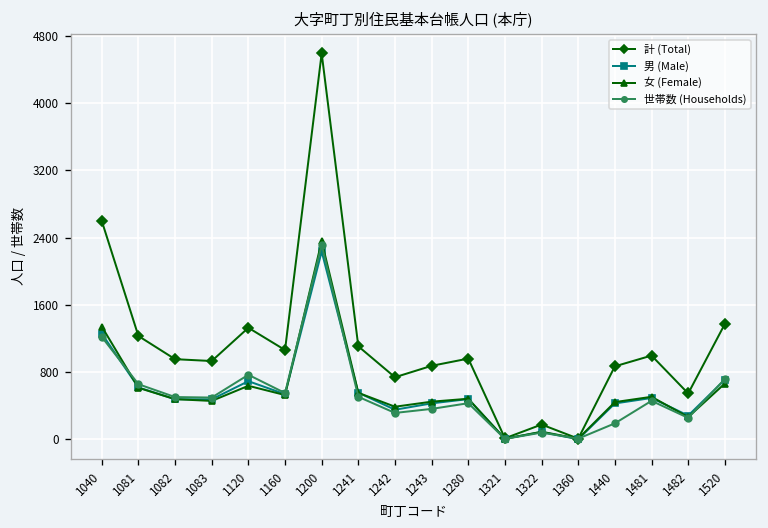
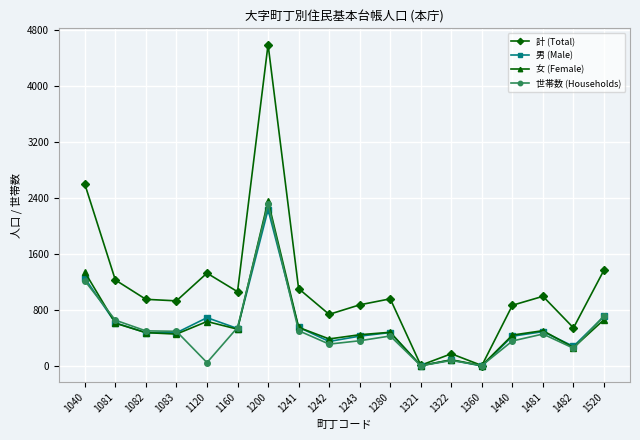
世帯数 (Households), 1120: 800 -> 0
世帯数 (Households), 1440: 200 -> 400
